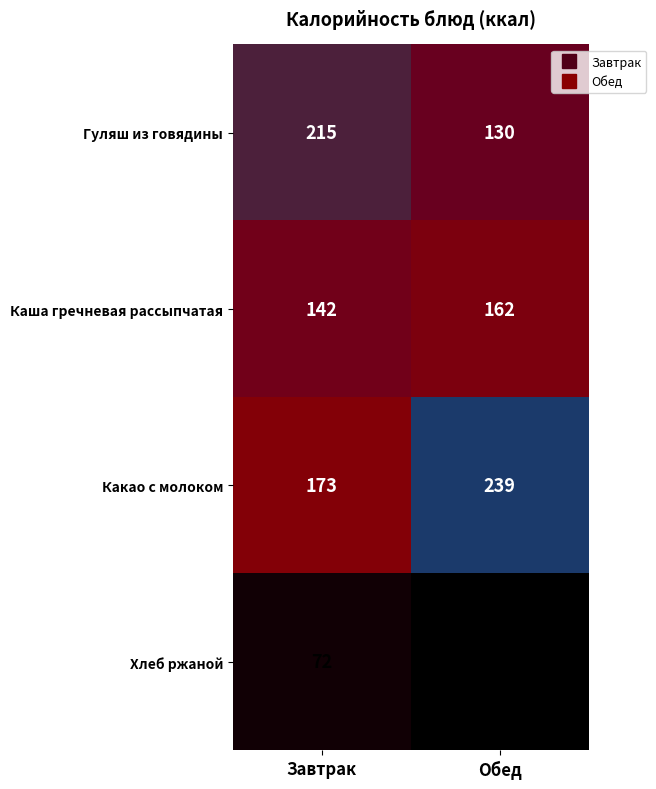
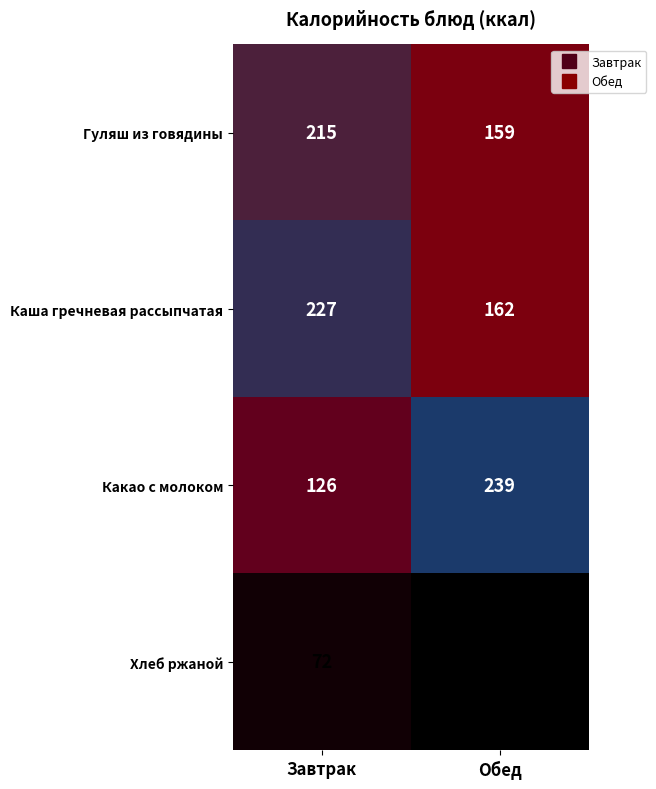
Гуляш из говядины, Обед: 130 -> 159
Каша гречневая рассыпчатая, Завтрак: 142 -> 227
Какао с молоком, Завтрак: 173 -> 126
